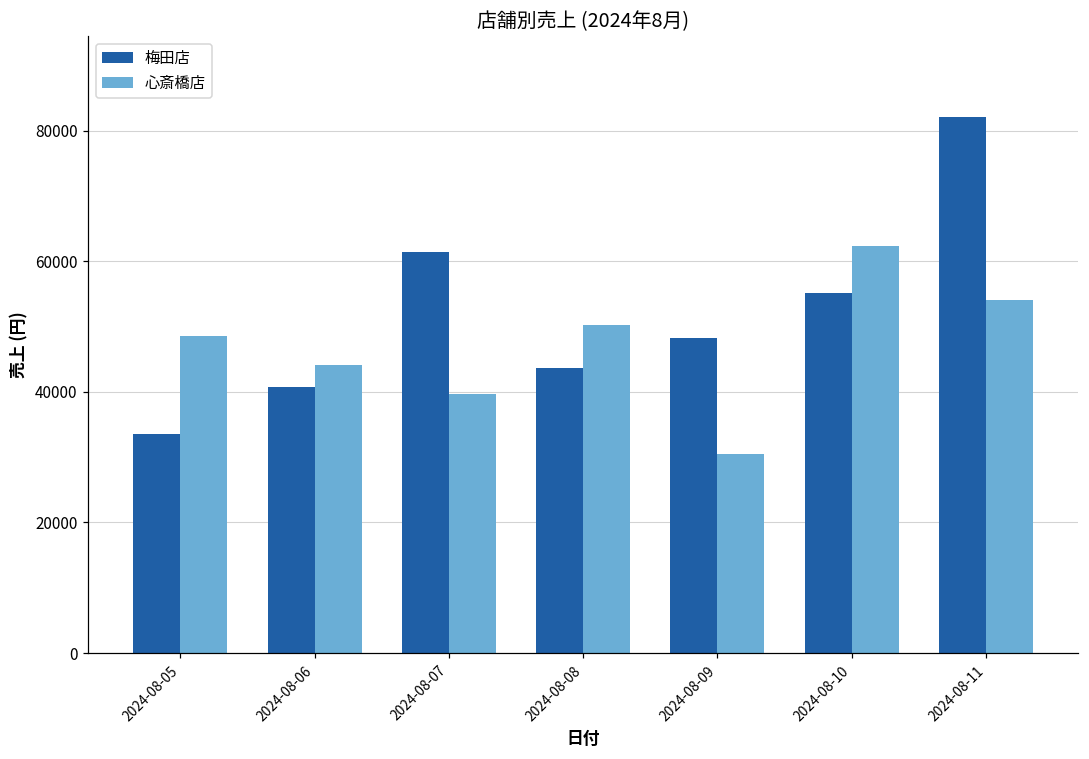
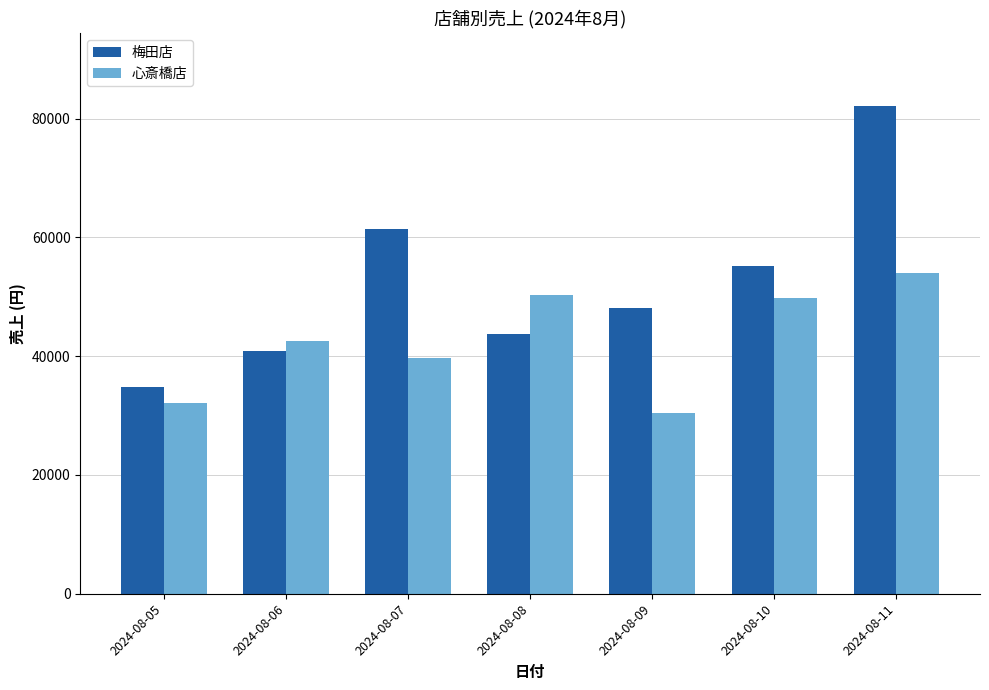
梅田店, 2024-08-05: 34000 -> 35000
心斎橋店, 2024-08-05: 49000 -> 32000
心斎橋店, 2024-08-06: 44000 -> 43000
心斎橋店, 2024-08-10: 62000 -> 50000
